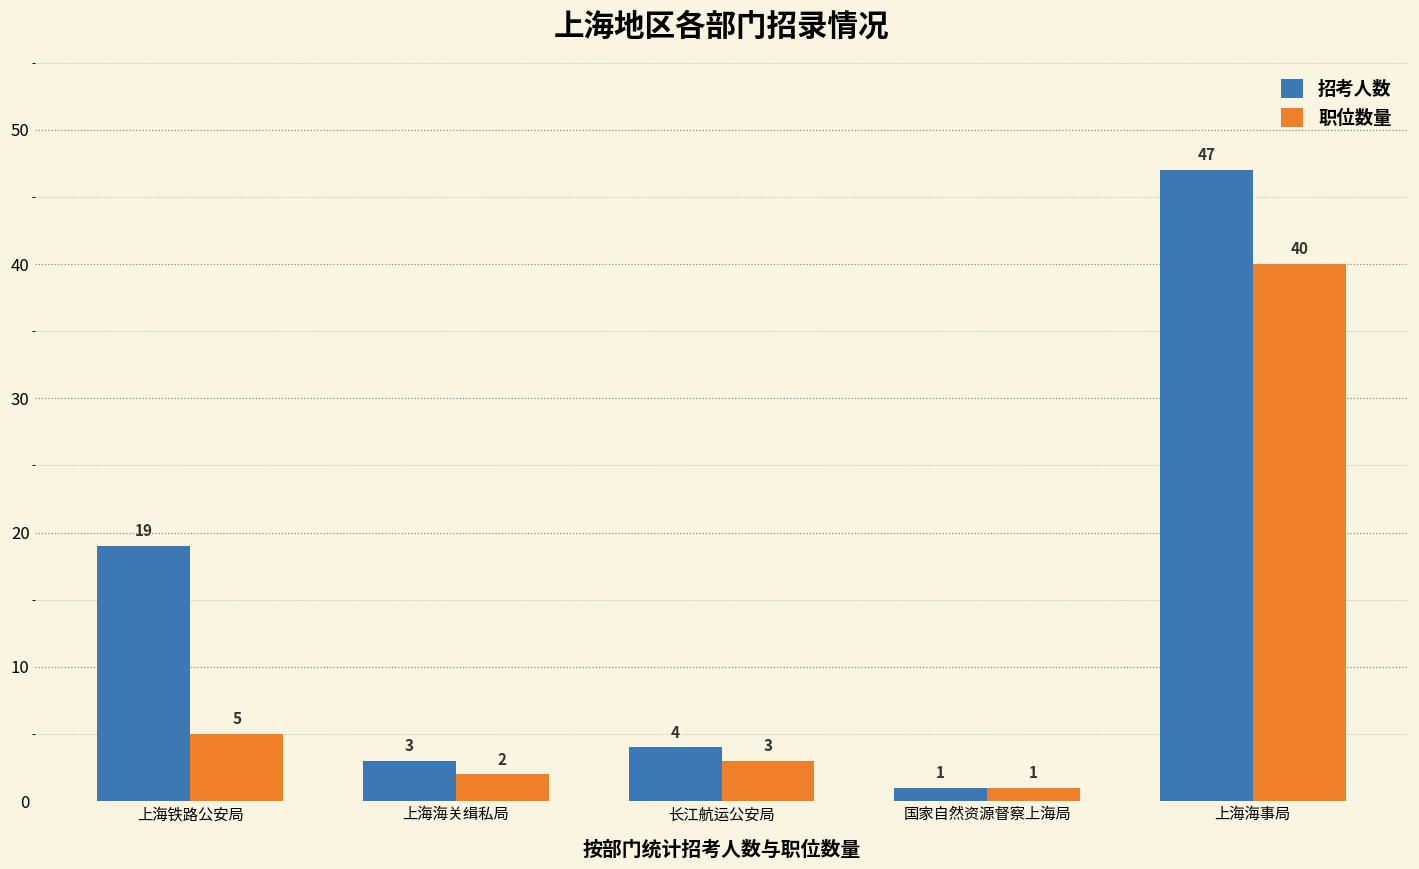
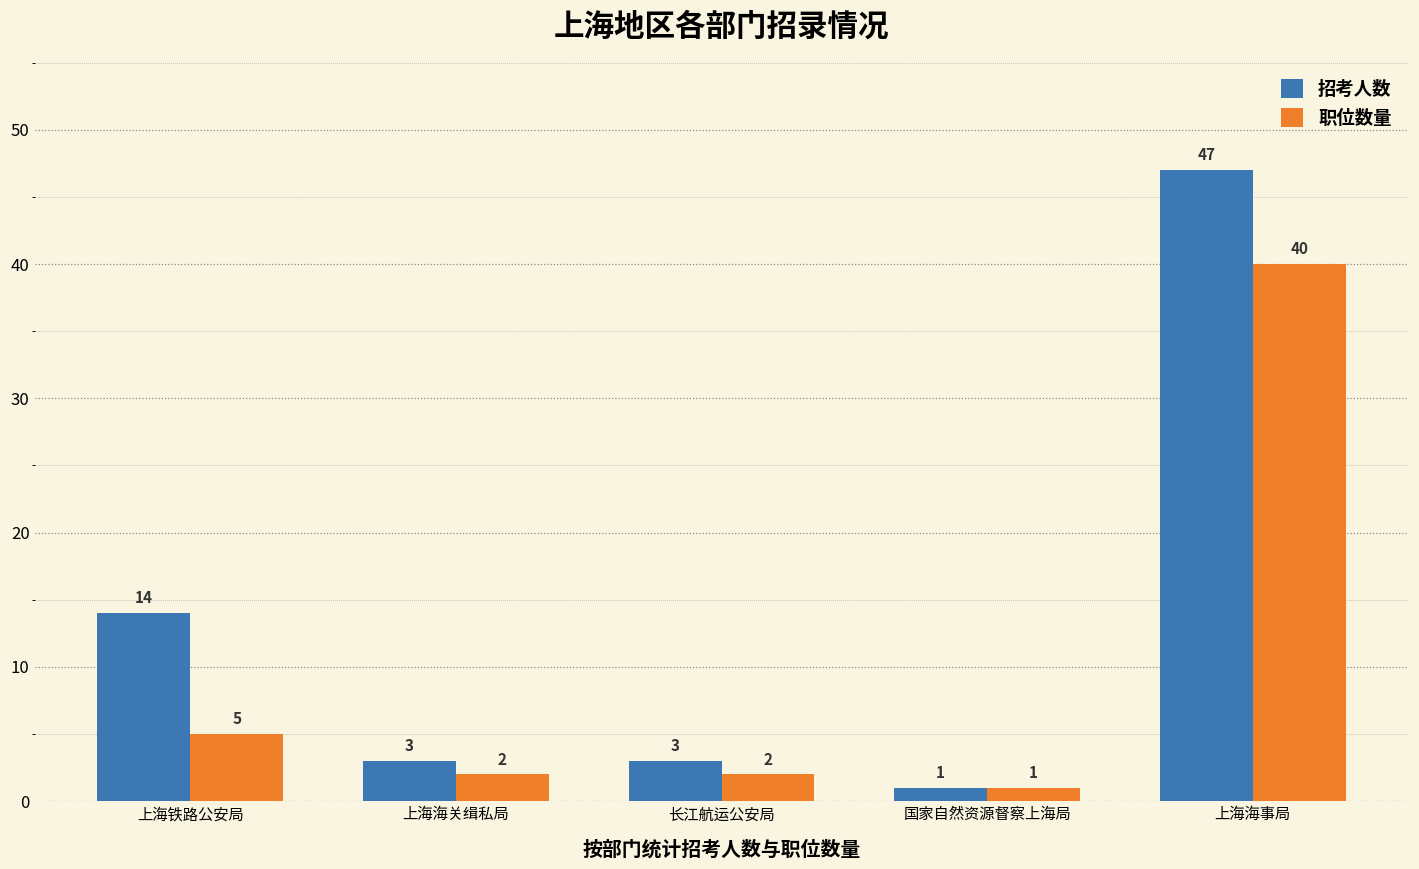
招考人数, 上海铁路公安局: 19 -> 14
招考人数, 长江航运公安局: 4 -> 3
职位数量, 长江航运公安局: 3 -> 2
